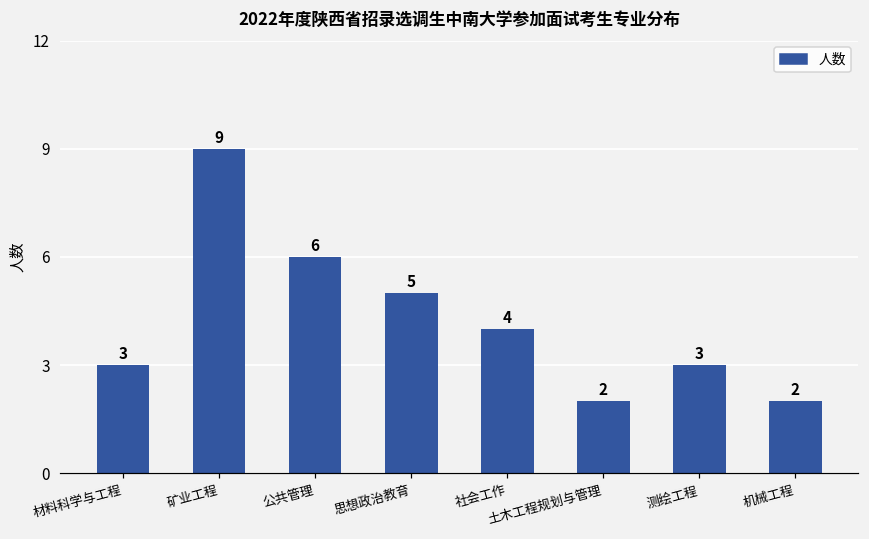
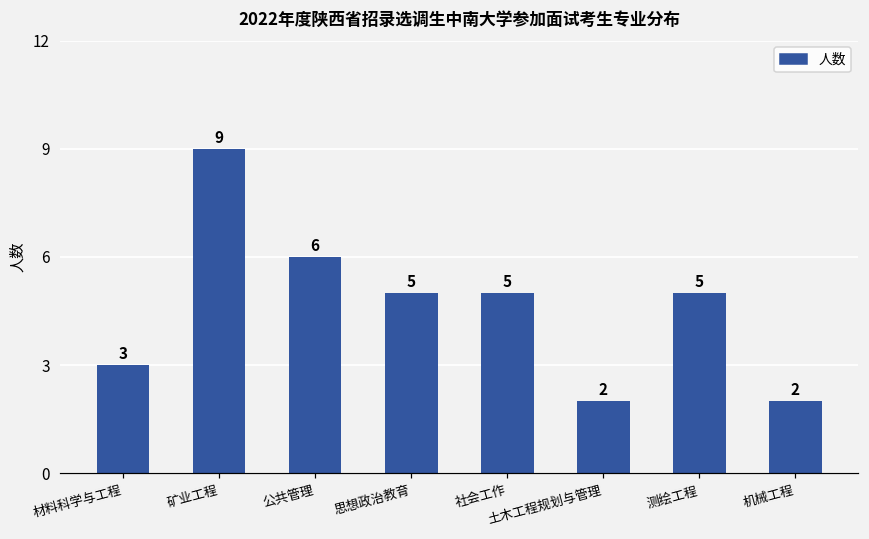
社会工作: 4 -> 5
测绘工程: 3 -> 5
